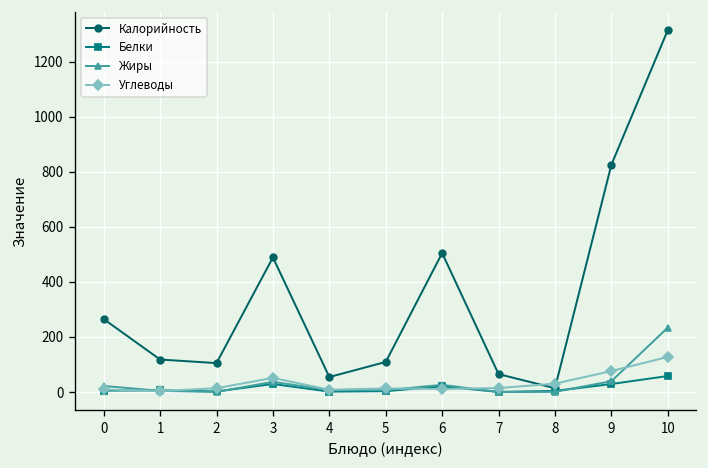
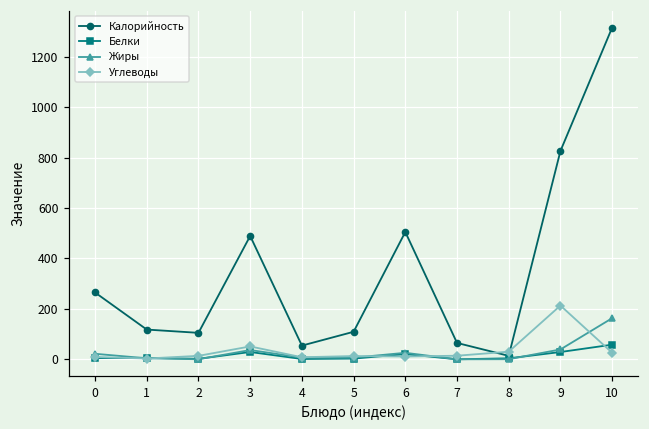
Углеводы, 9: 80 -> 210
Жиры, 10: 230 -> 160
Углеводы, 10: 130 -> 30
